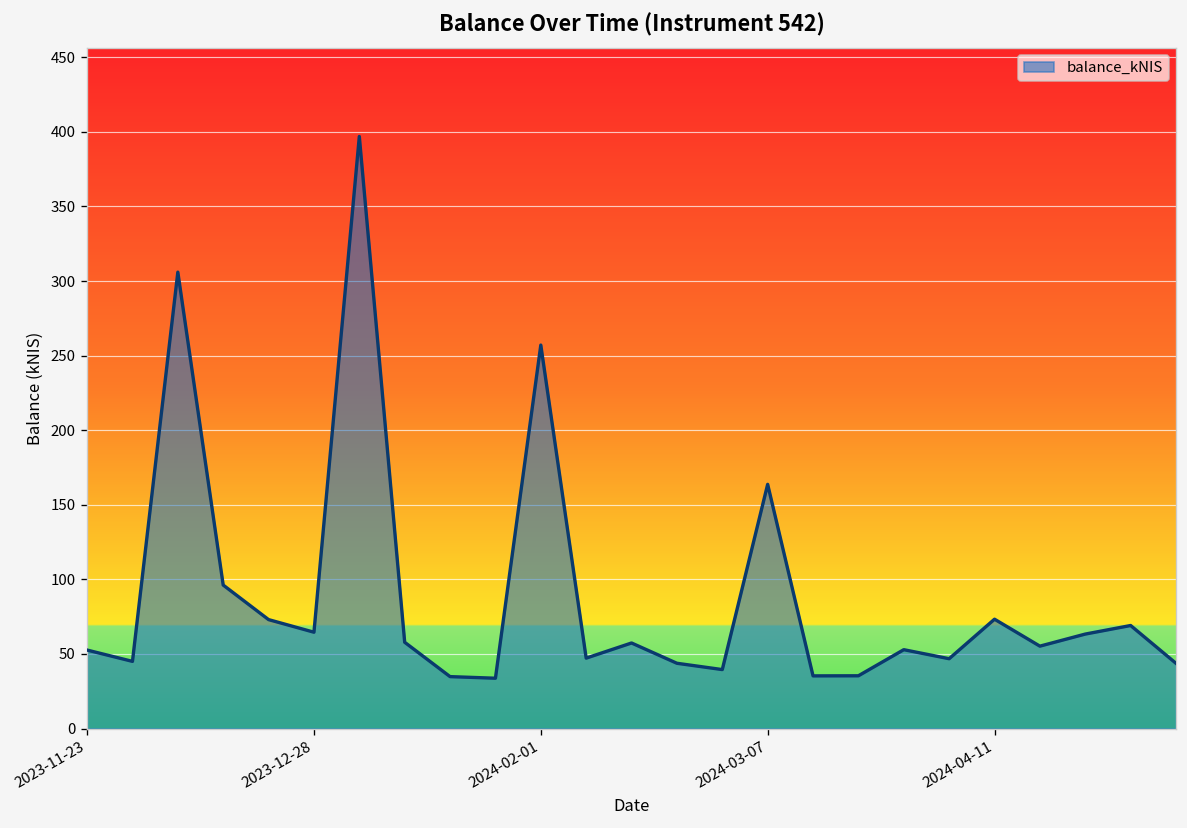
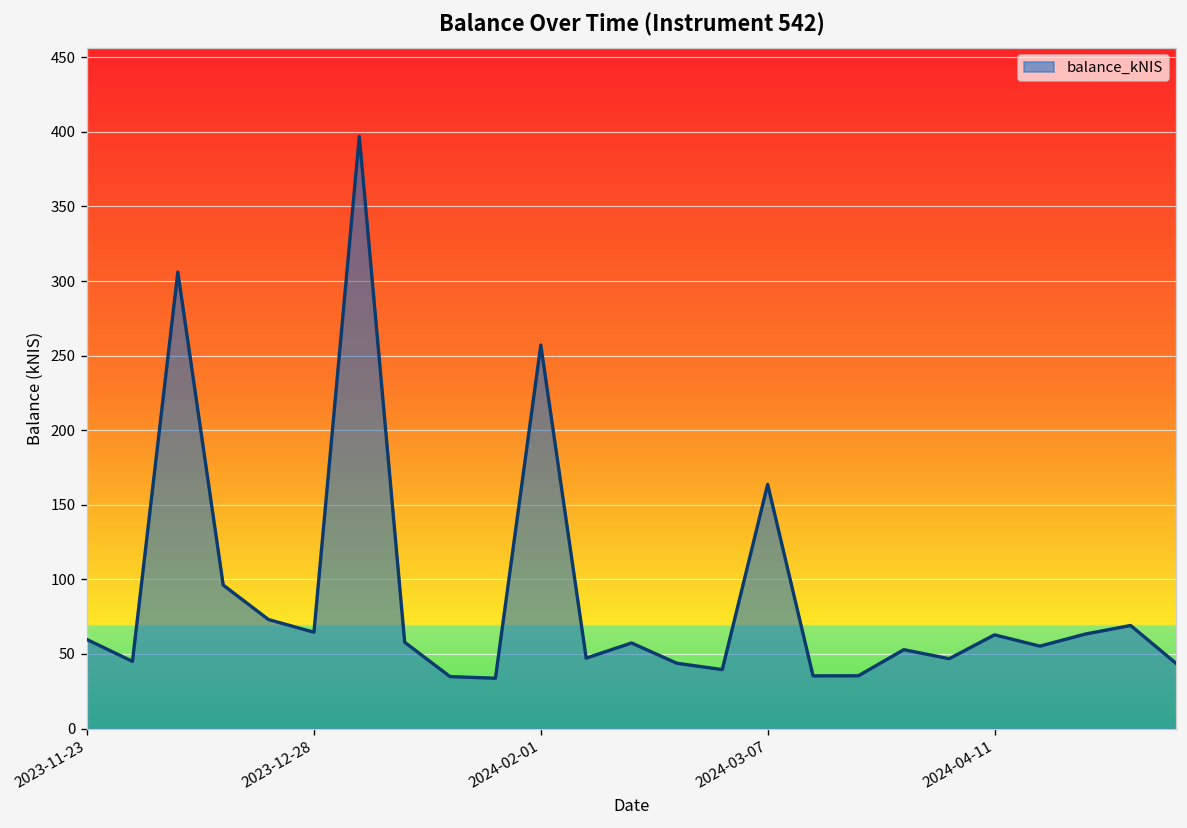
2023-11-23: 53 -> 60
2024-04-11: 73 -> 63
